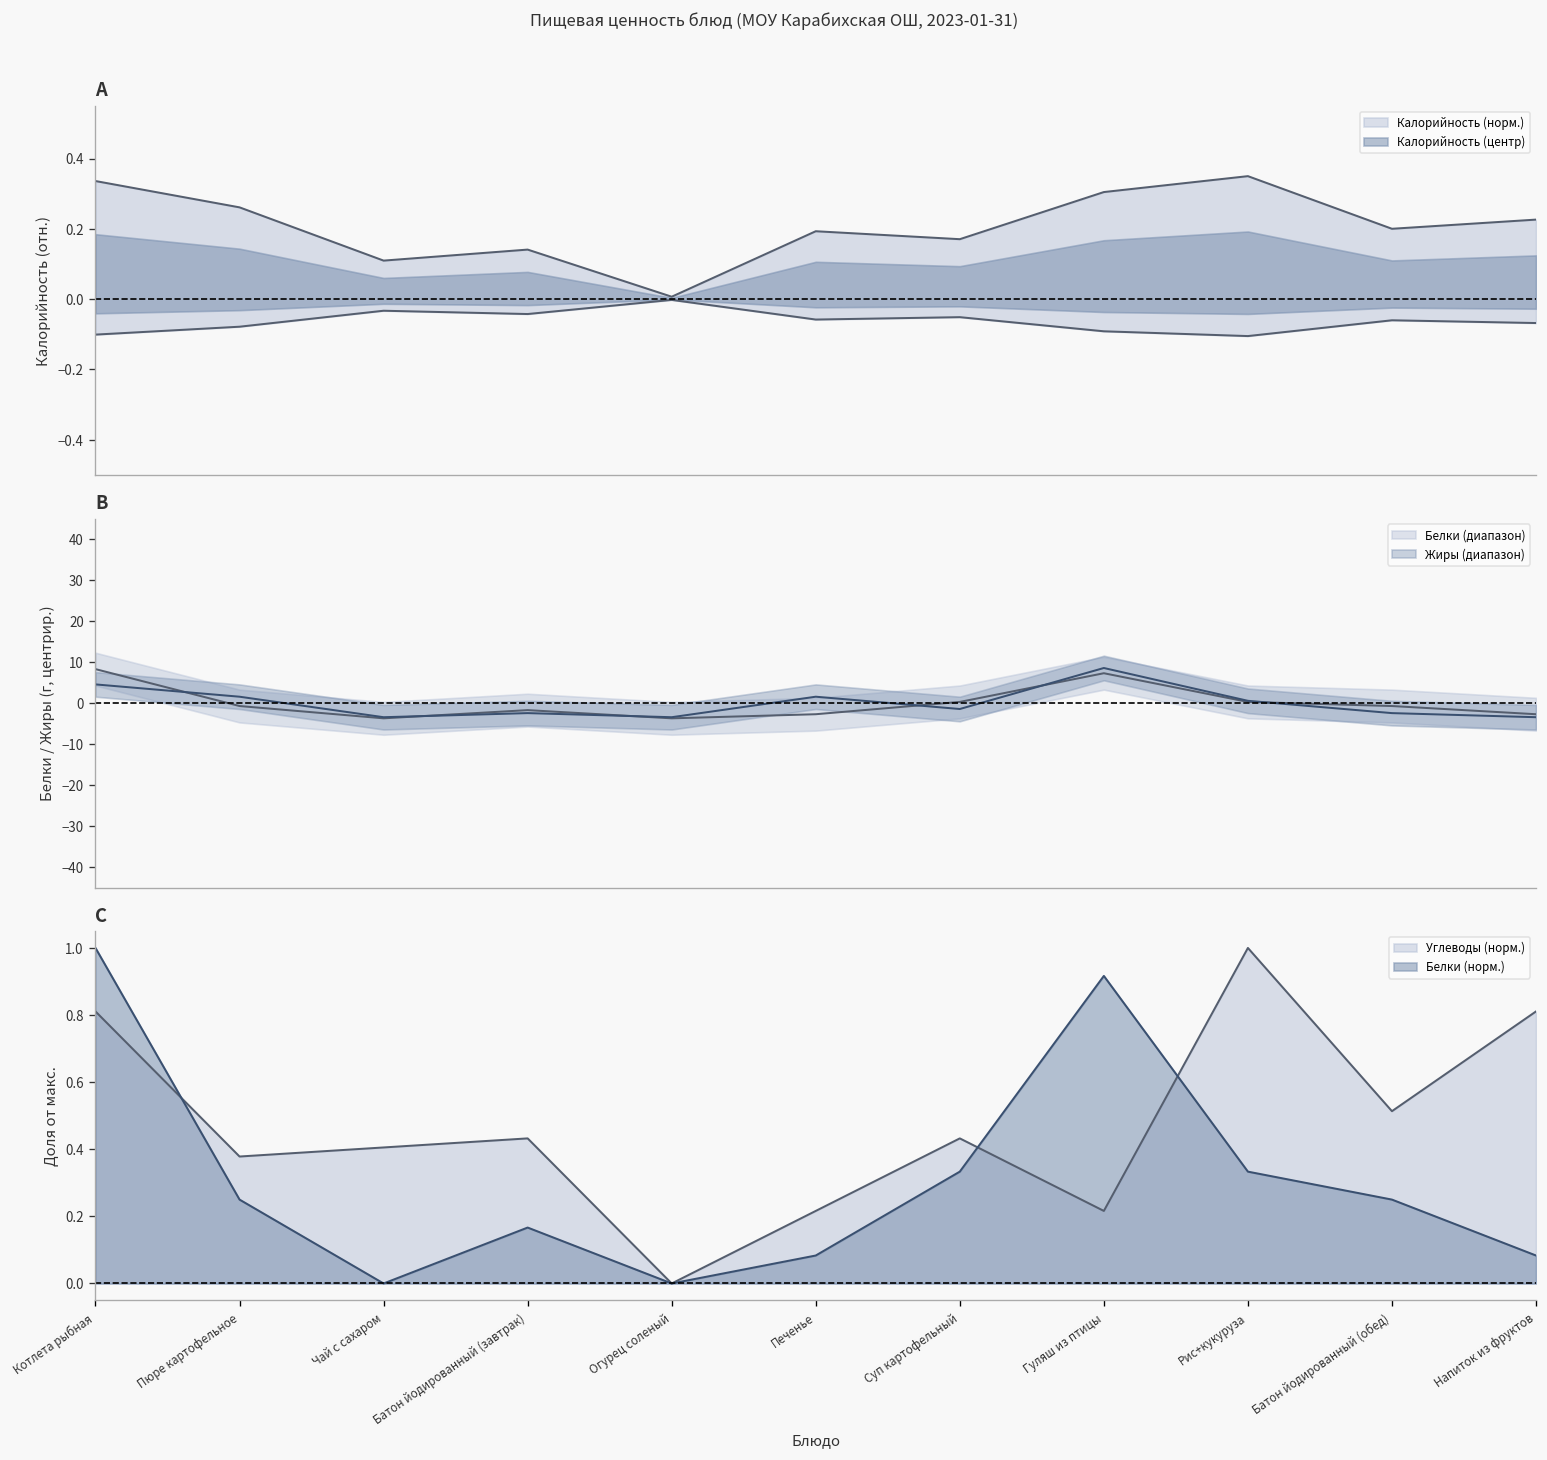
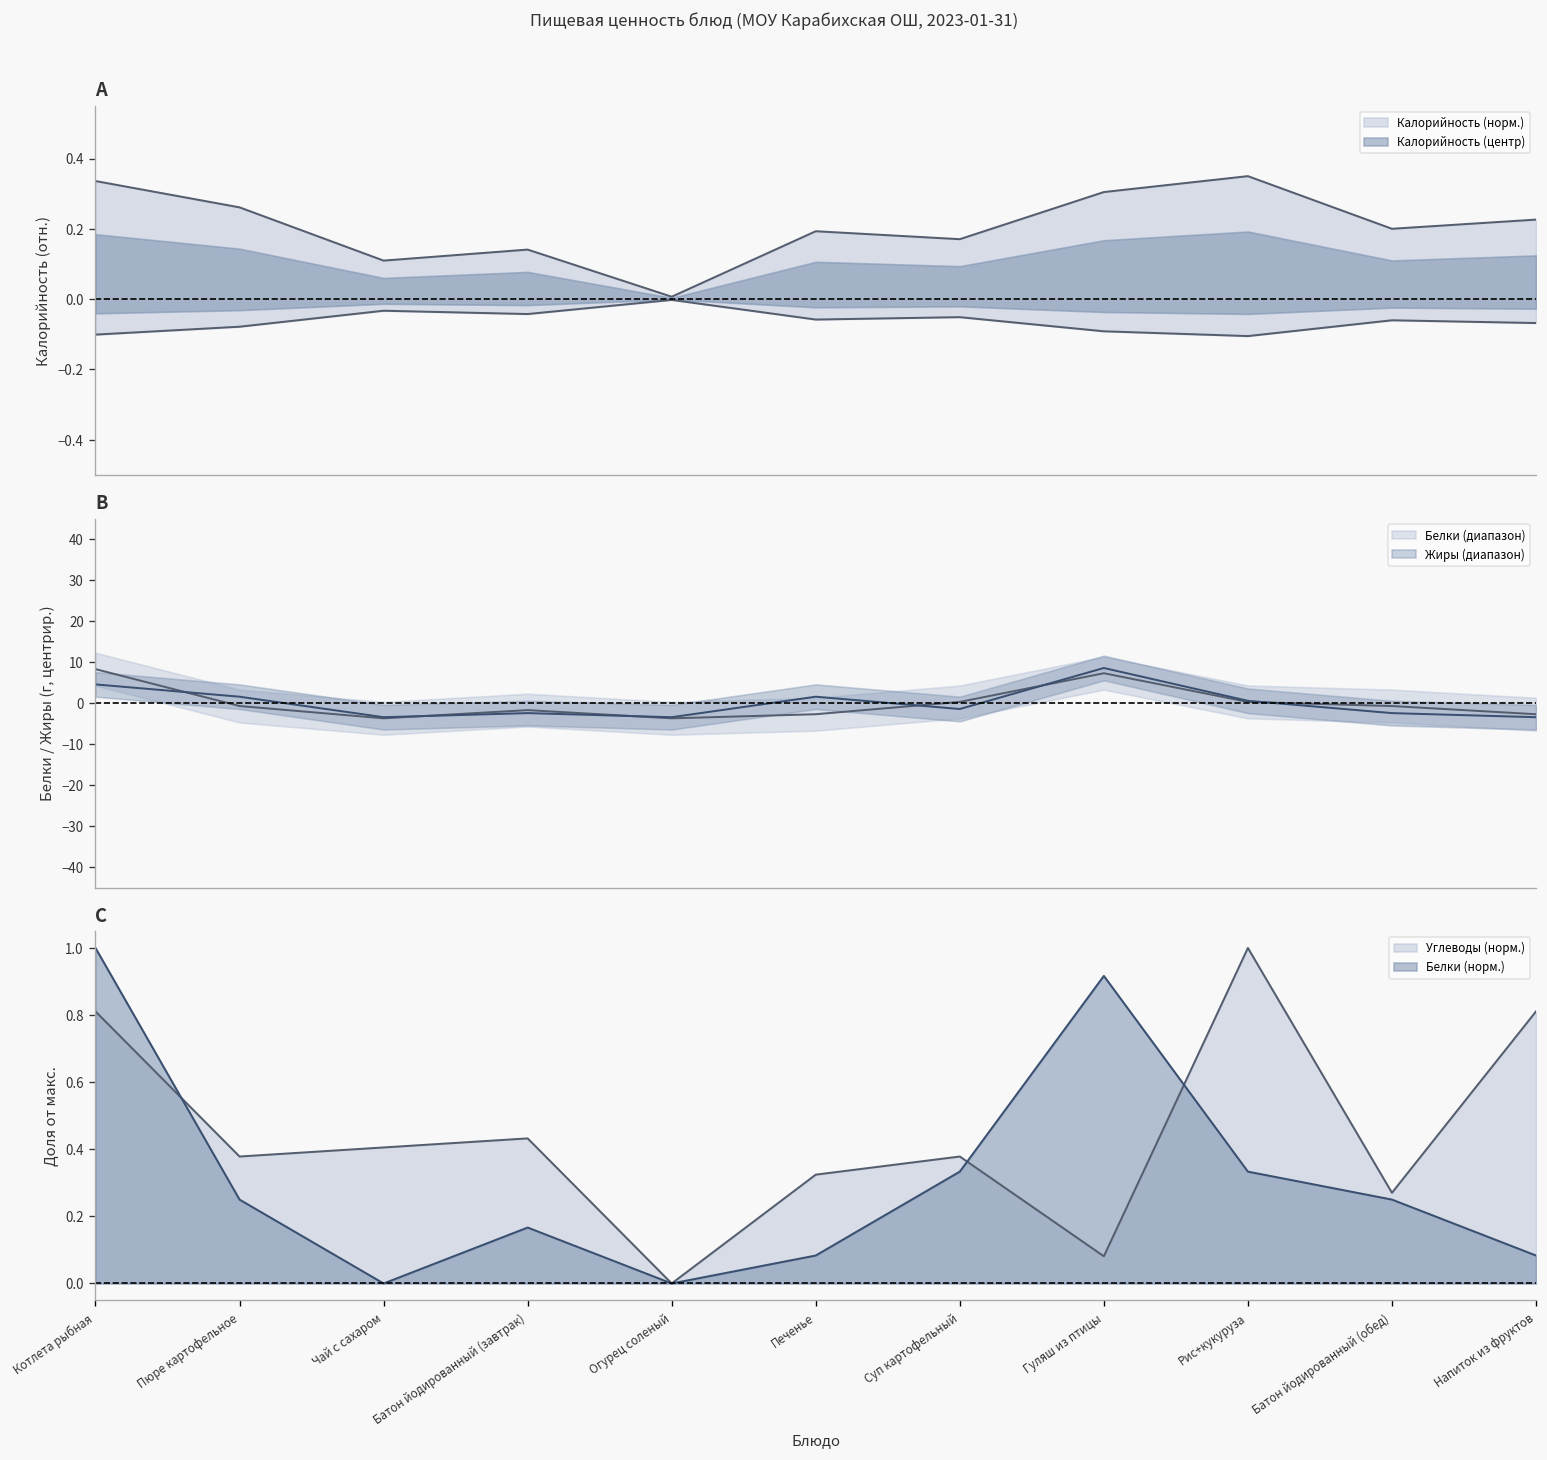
C, Углеводы (норм.), Печенье: 0.22 -> 0.32
C, Углеводы (норм.), Суп картофельный: 0.43 -> 0.38
C, Углеводы (норм.), Гуляш из птицы: 0.22 -> 0.08
C, Углеводы (норм.), Батон йодированный (обед): 0.51 -> 0.27
